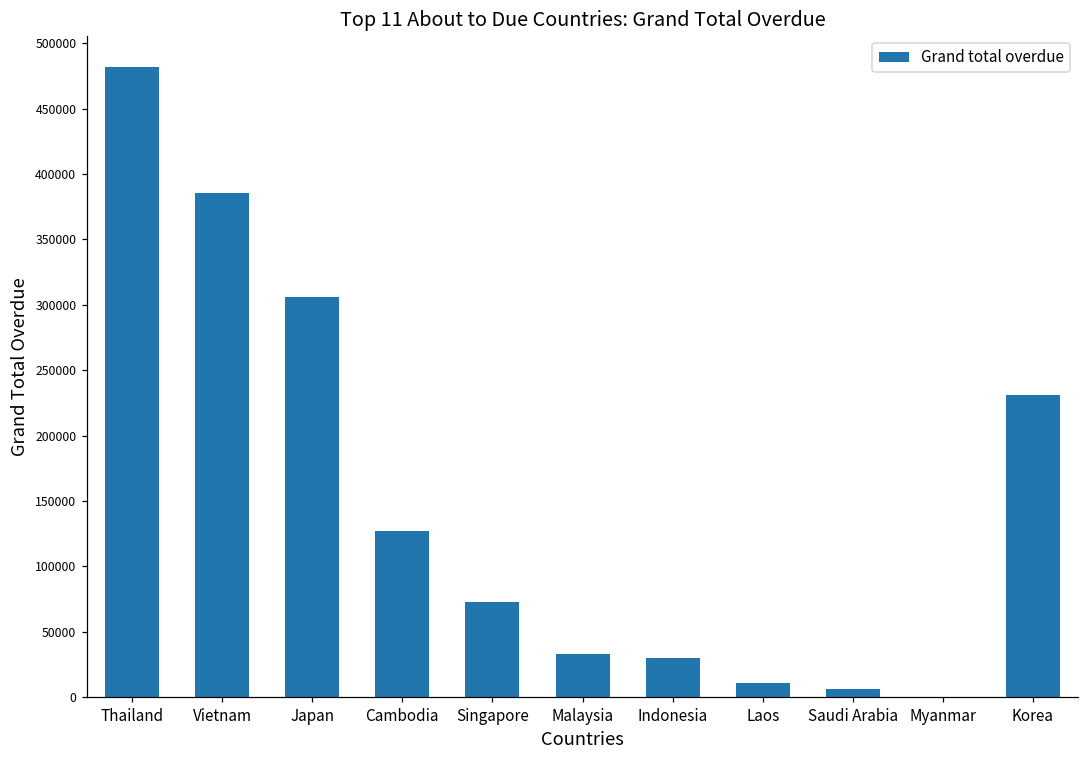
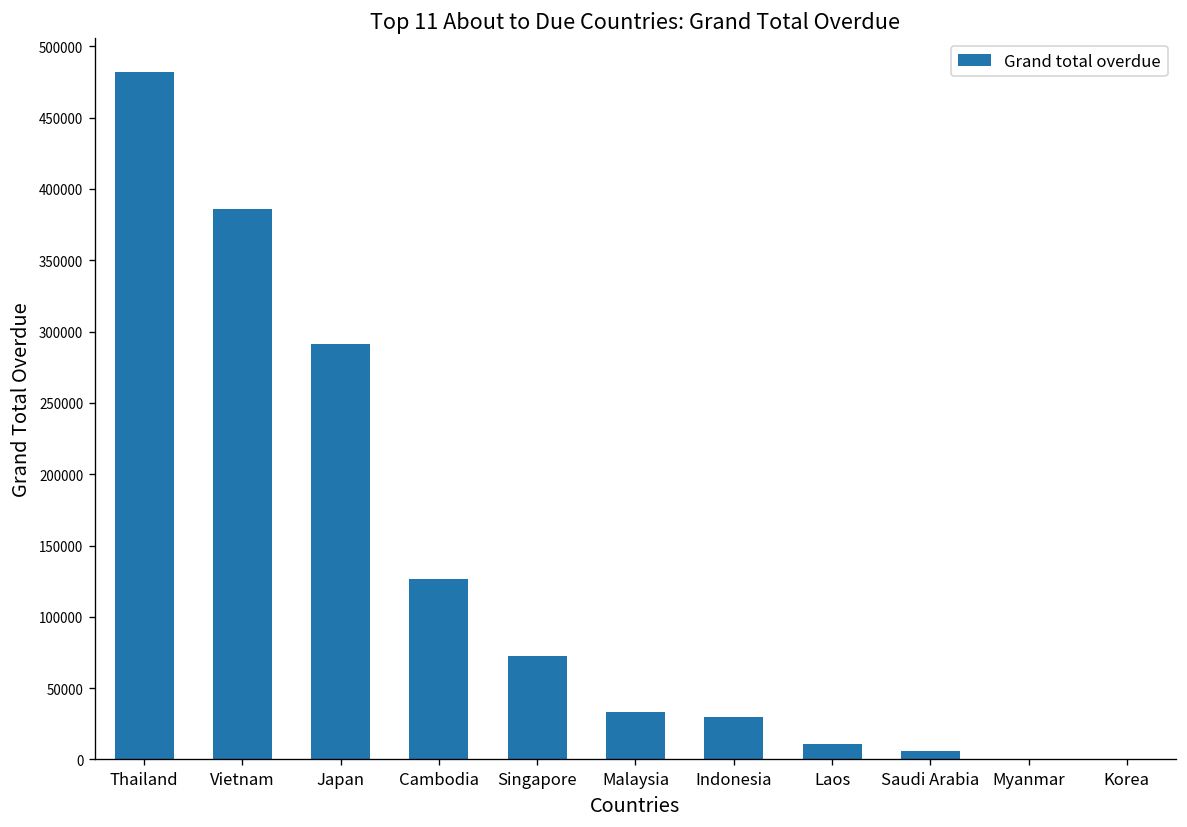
Japan: 306000 -> 291000
Korea: 231000 -> 0
